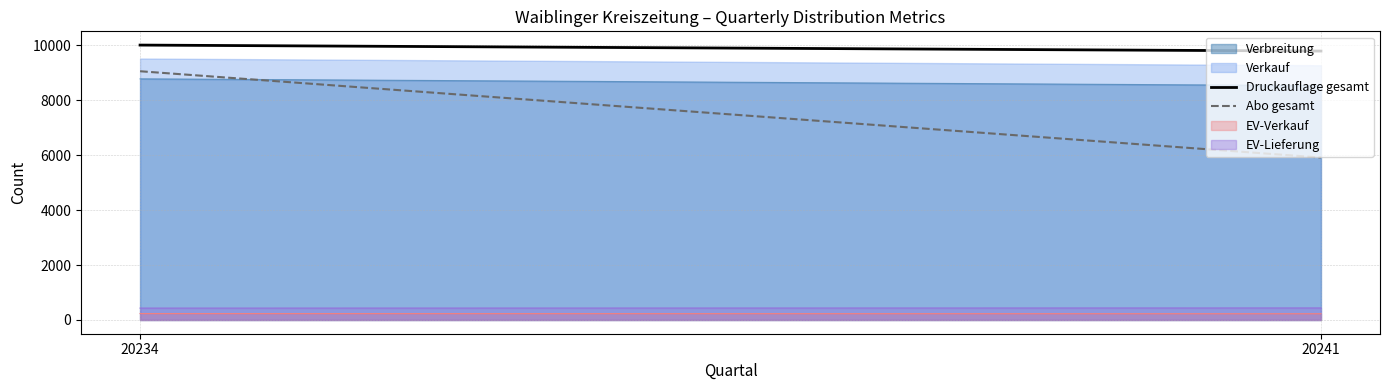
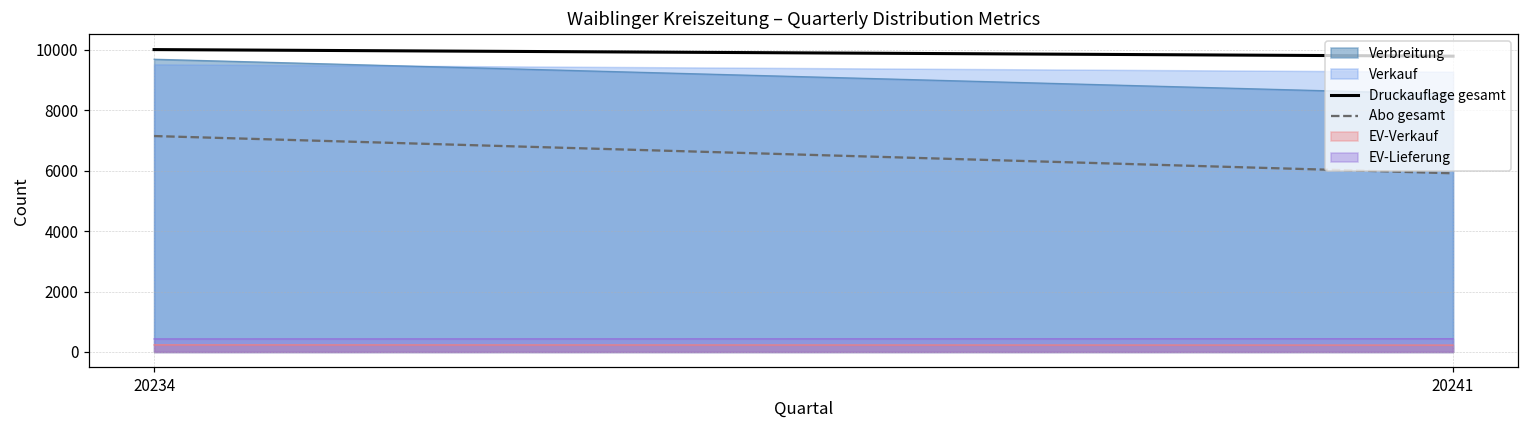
Verbreitung, 20234: 8800 -> 9700
Abo gesamt, 20234: 9100 -> 7100
